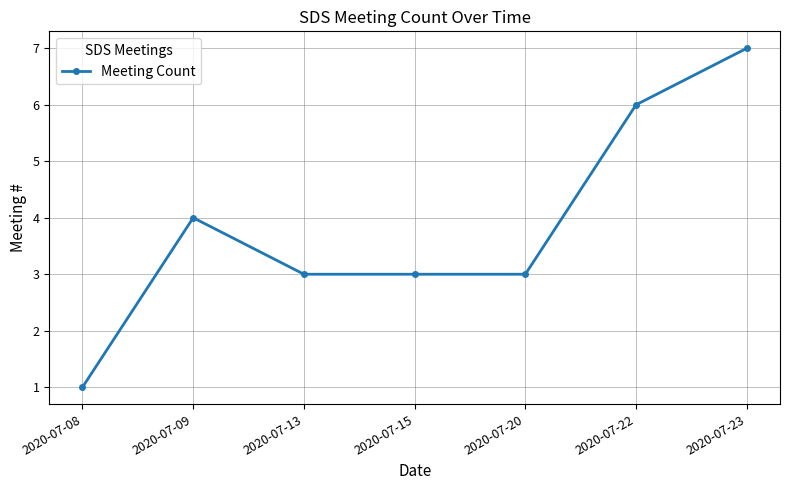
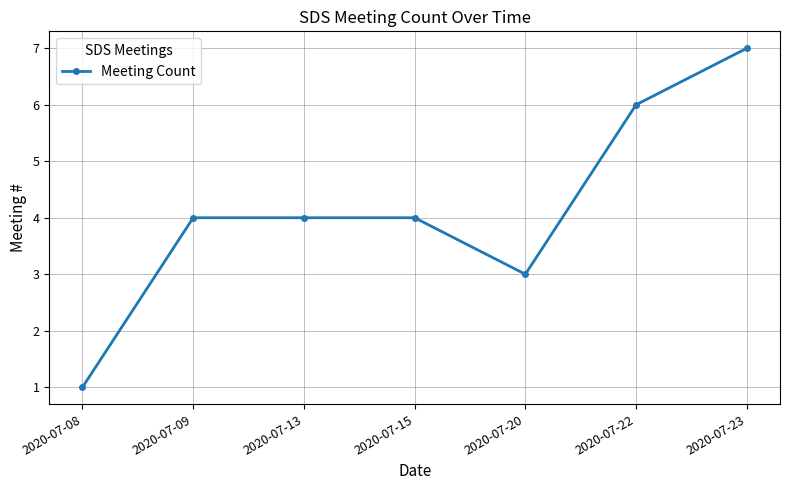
2020-07-13: 3 -> 4
2020-07-15: 3 -> 4
